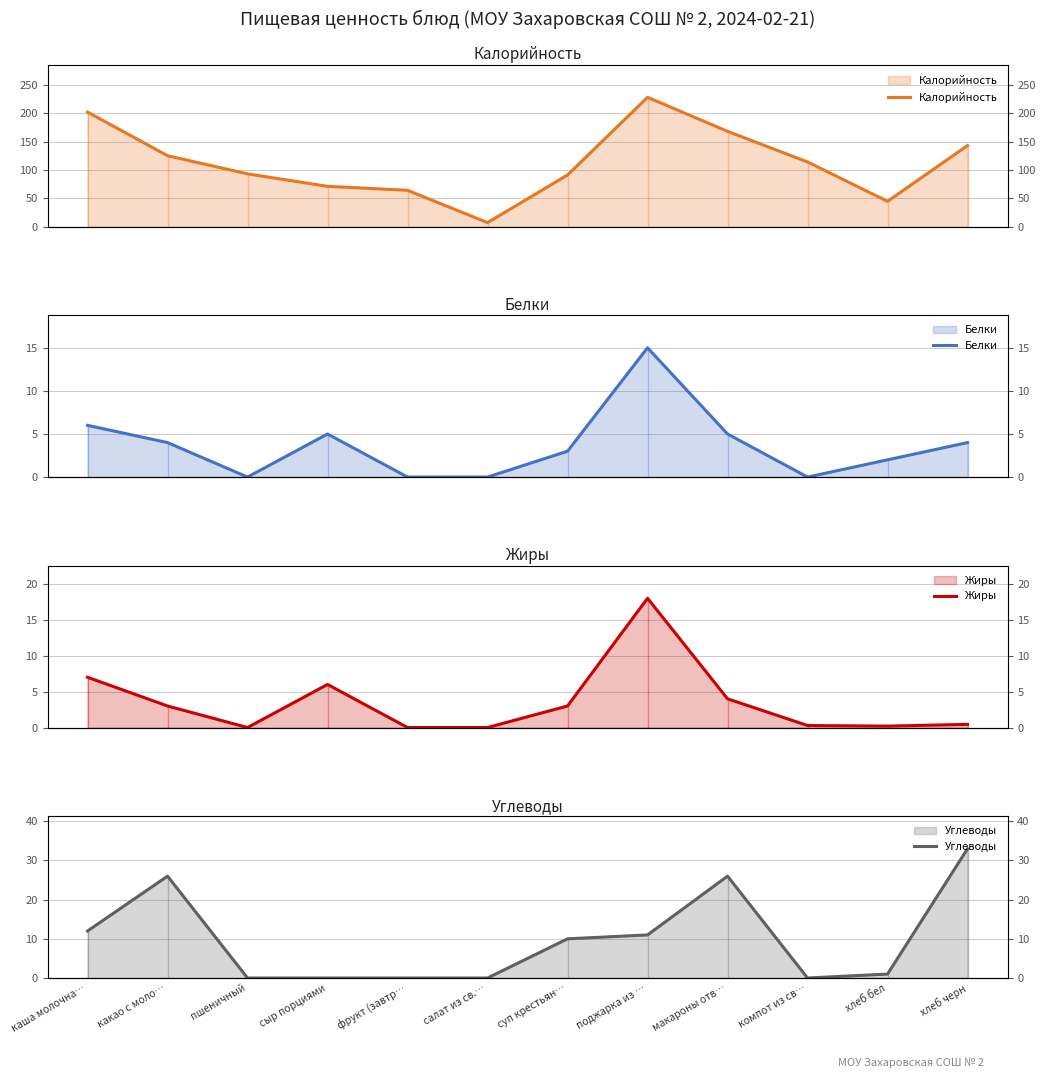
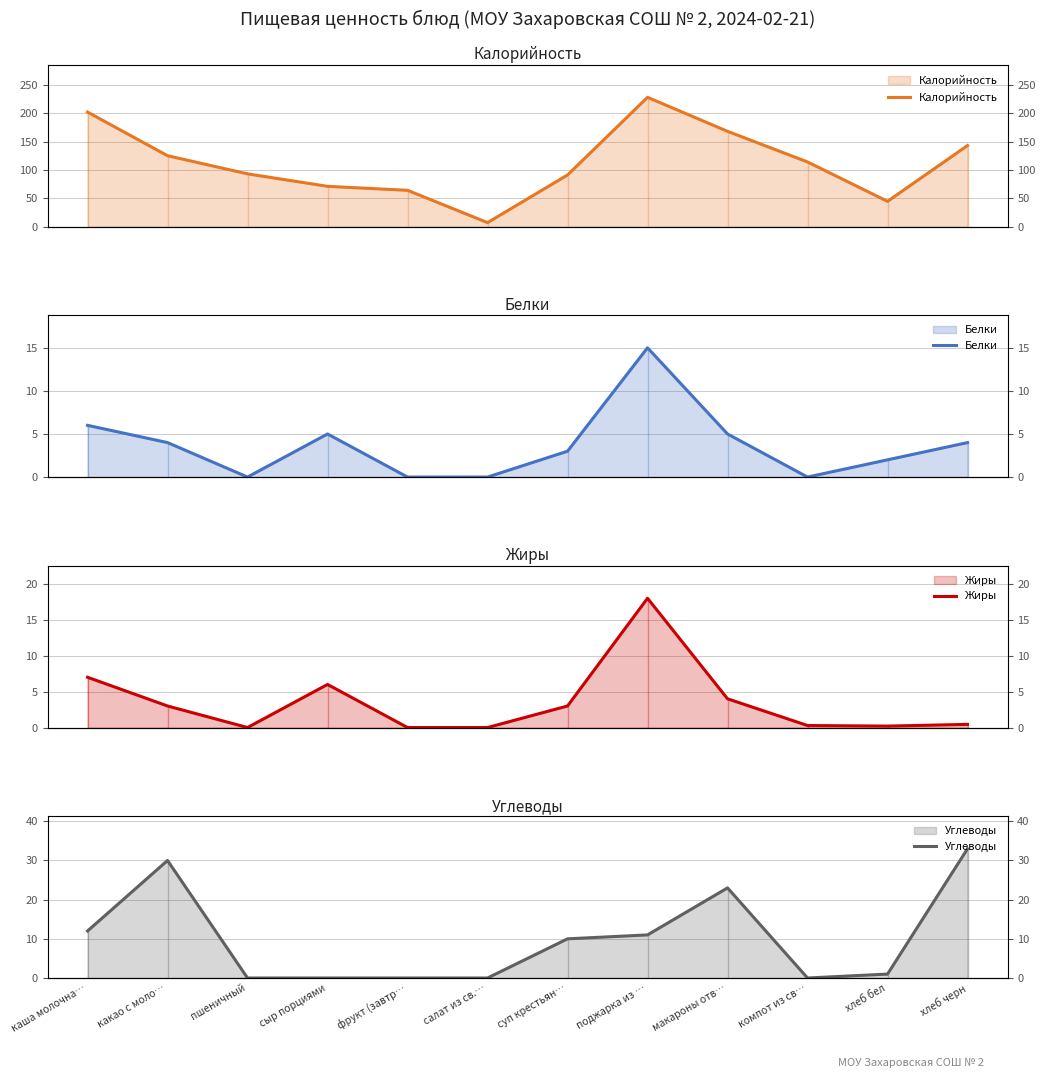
Углеводы, какао с моло…: 26 -> 30
Углеводы, макароны отв…: 26 -> 23
